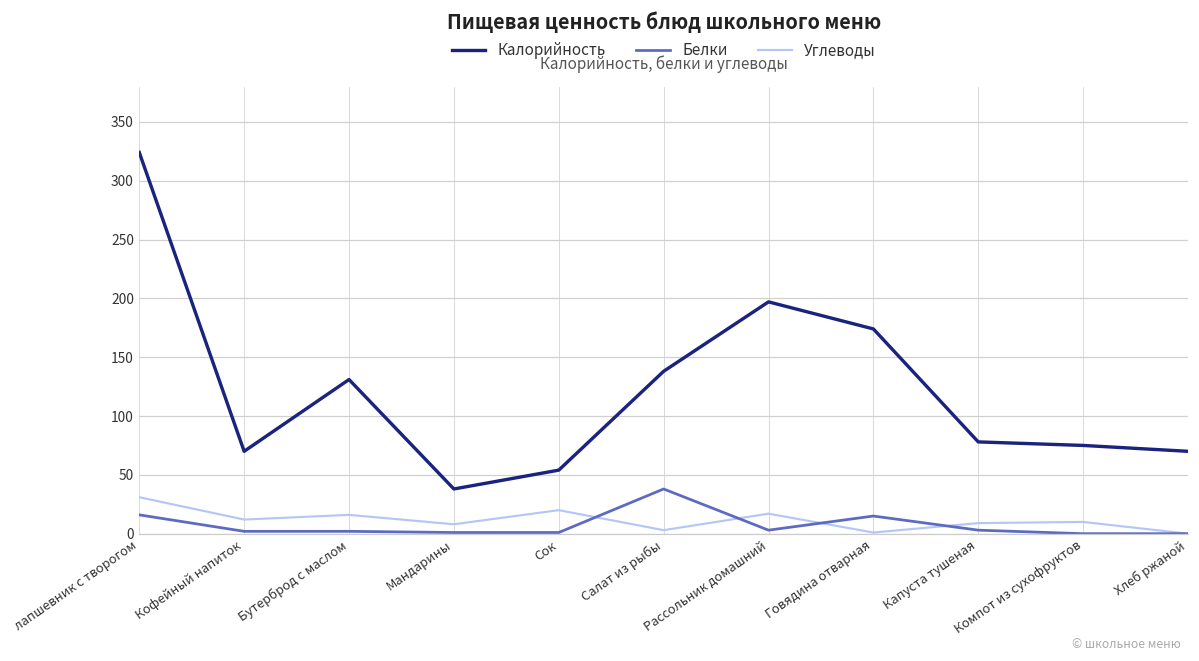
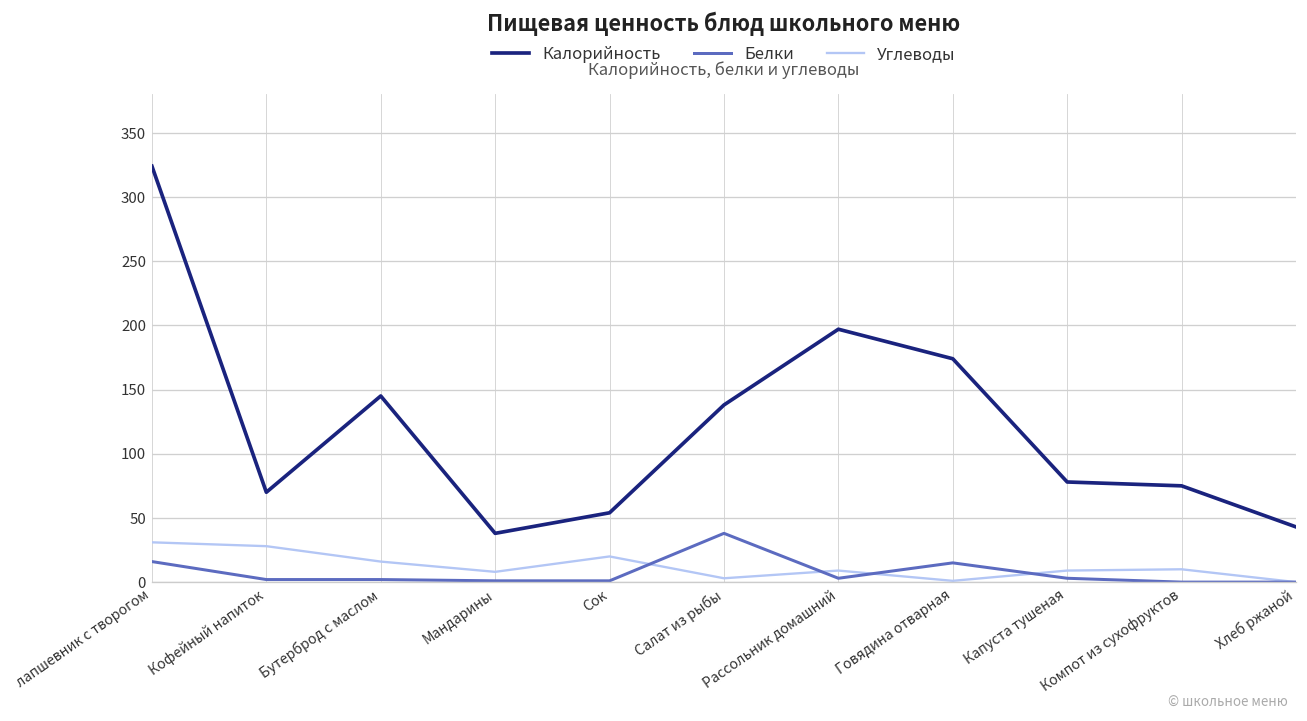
Углеводы, Кофейный напиток: 12 -> 28
Калорийность, Бутерброд с маслом: 131 -> 145
Углеводы, Рассольник домашний: 17 -> 9
Калорийность, Хлеб ржаной: 70 -> 43
